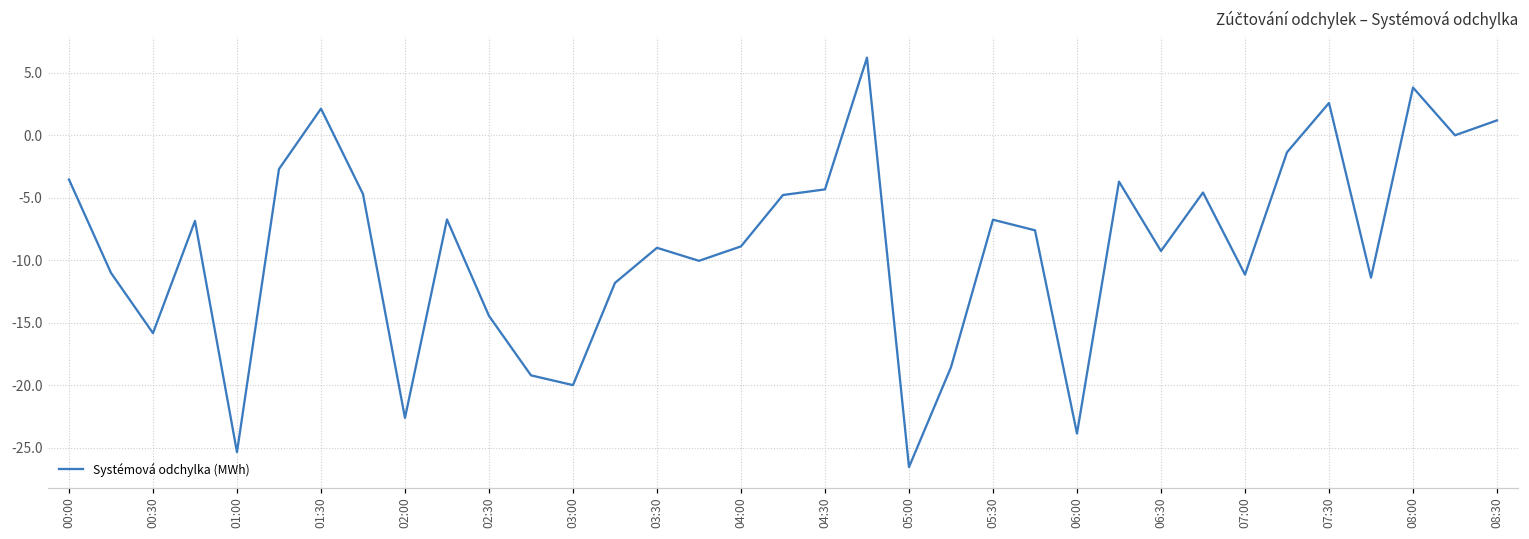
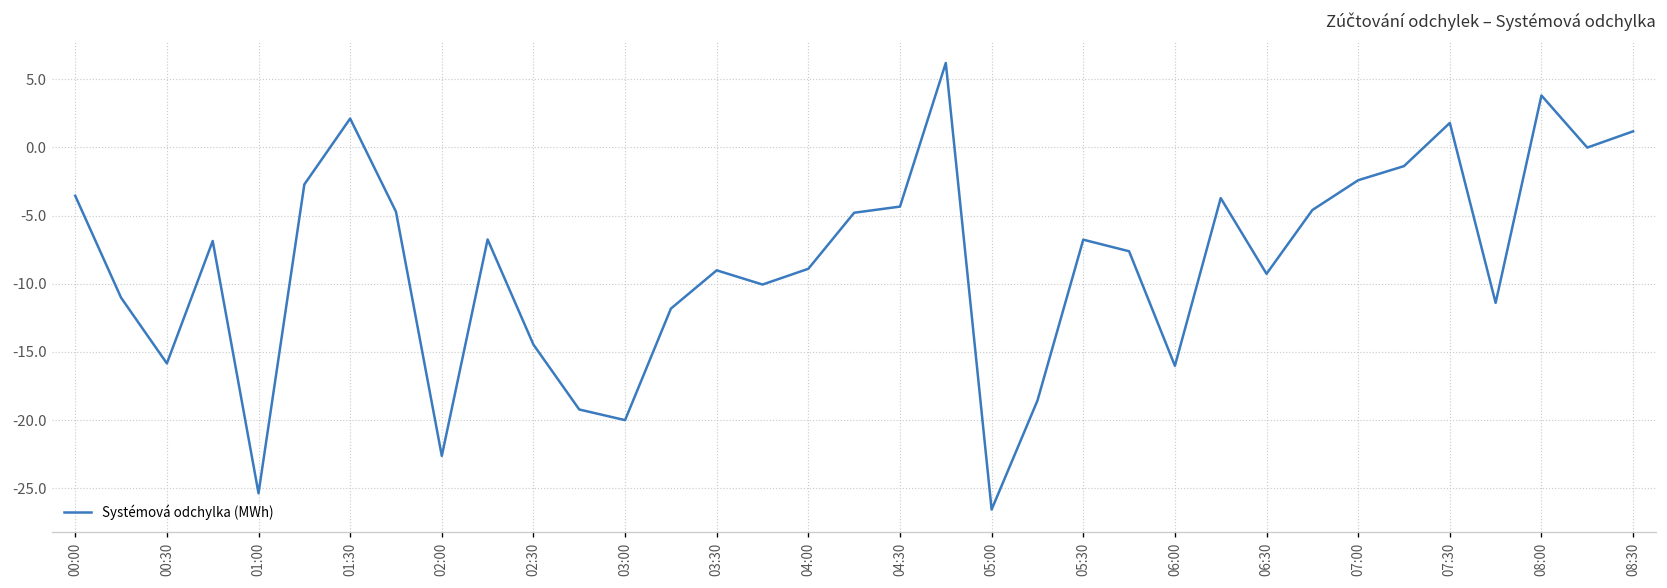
06:00: -23.9 -> -16.0
07:00: -11.2 -> -2.4
07:30: 2.6 -> 1.8
